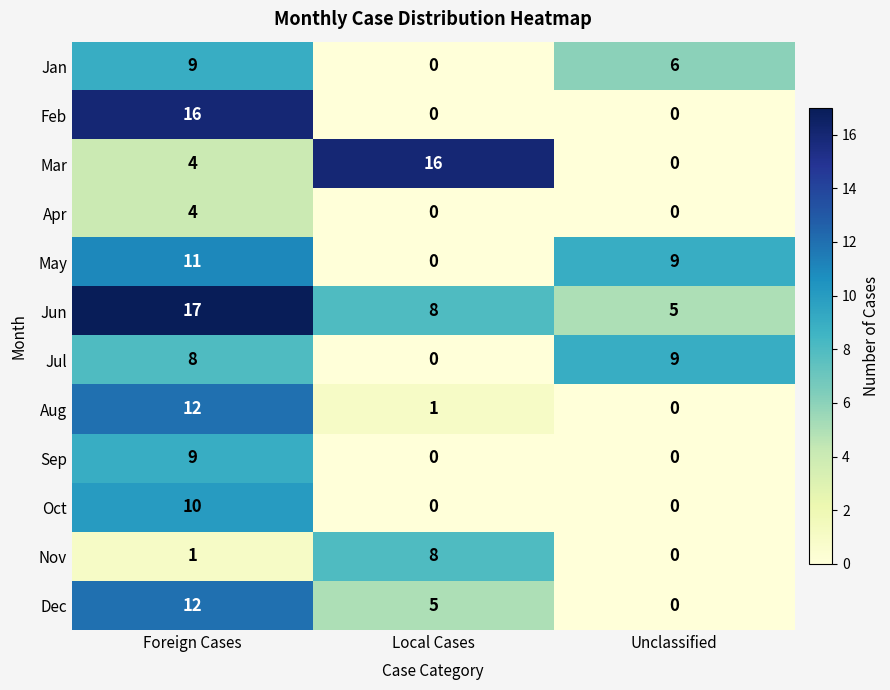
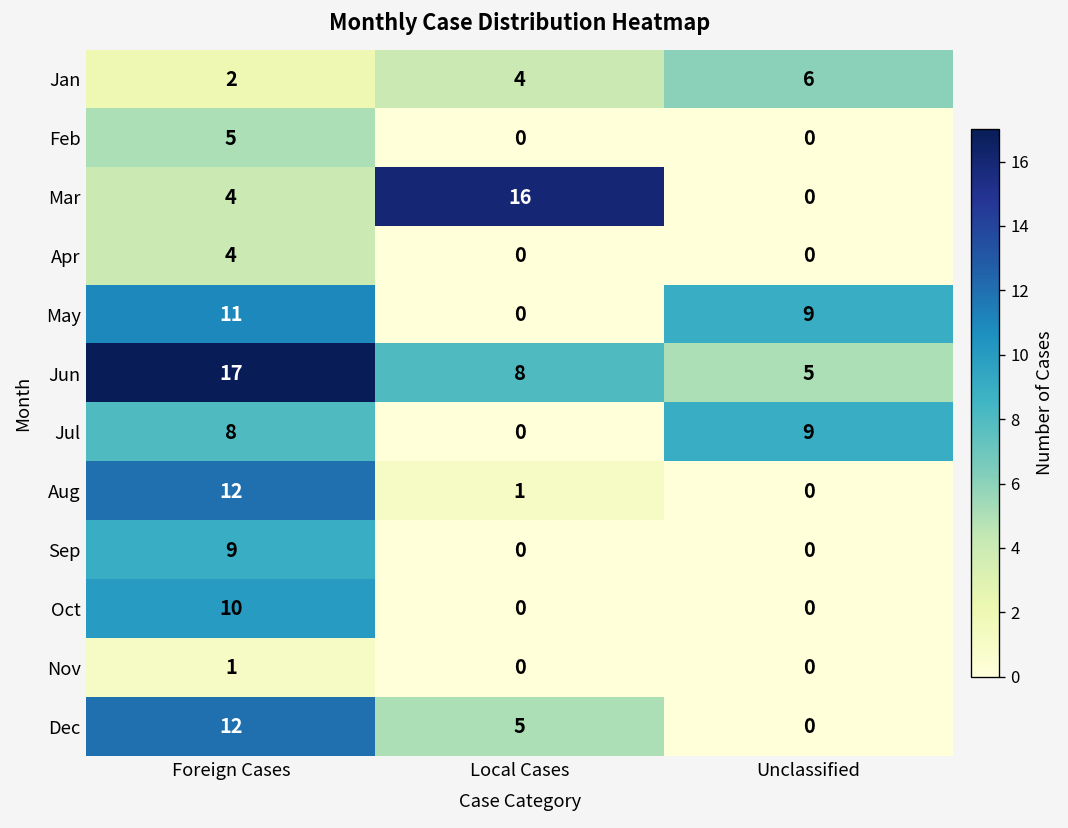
Jan, Foreign Cases: 9 -> 2
Jan, Local Cases: 0 -> 4
Feb, Foreign Cases: 16 -> 5
Nov, Local Cases: 8 -> 0
